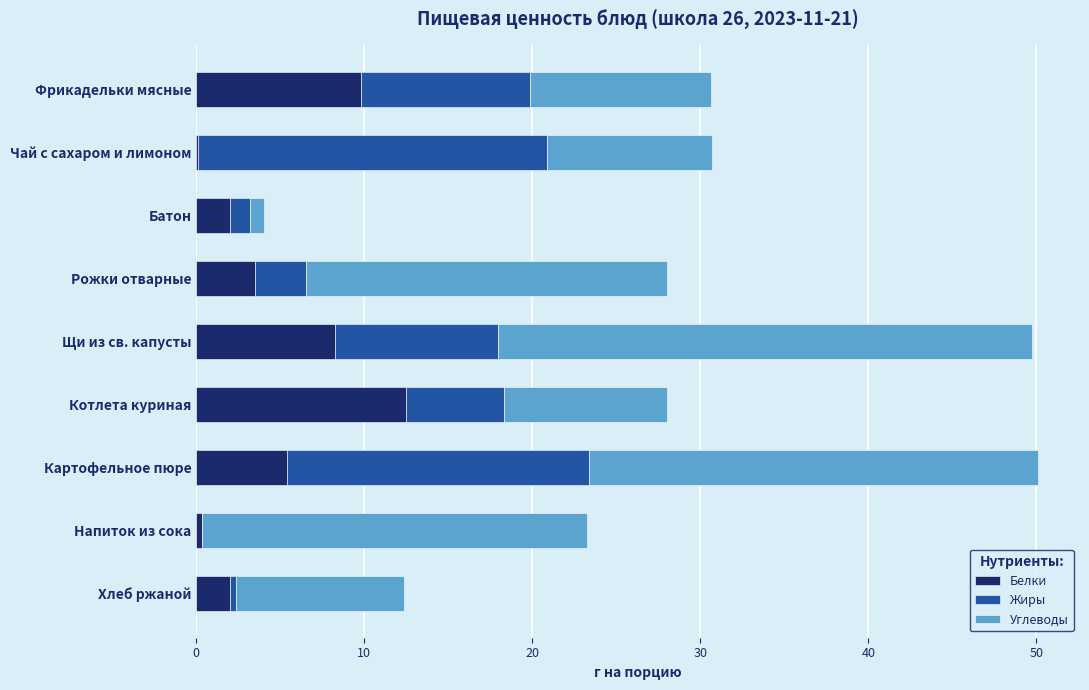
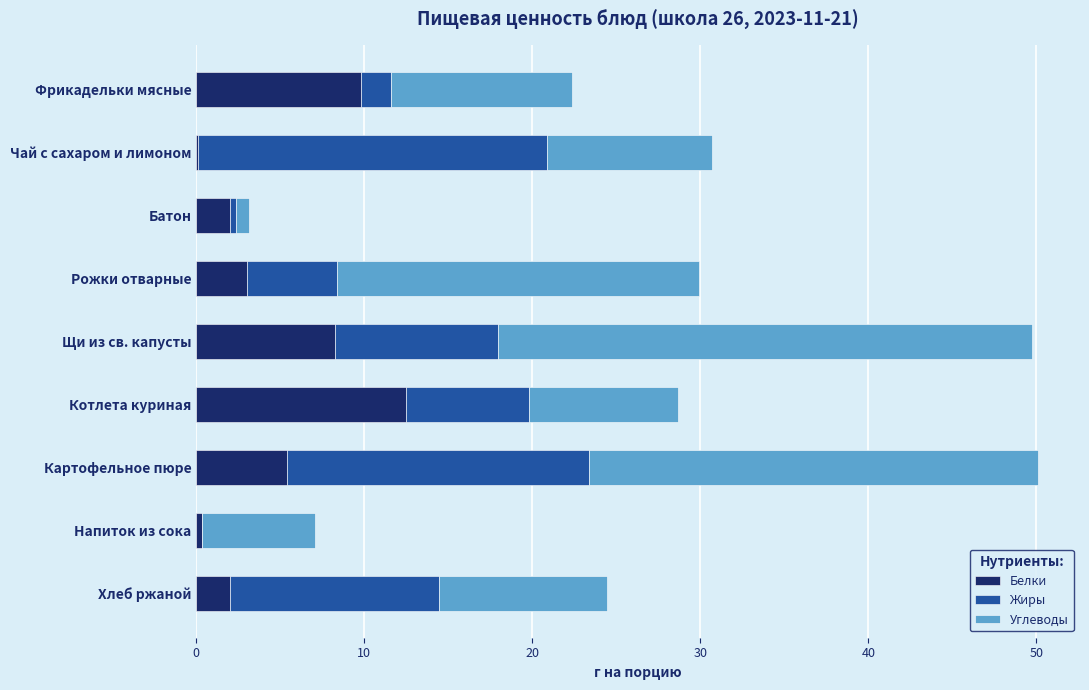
Жиры, Фрикадельки мясные: 10.0 -> 1.8
Жиры, Батон: 1.2 -> 0.4
Белки, Рожки отварные: 3.5 -> 3.0
Жиры, Рожки отварные: 3.0 -> 5.4
Жиры, Котлета куриная: 5.8 -> 7.3
Углеводы, Котлета куриная: 9.7 -> 8.9
Углеводы, Напиток из сока: 22.9 -> 6.7
Жиры, Хлеб ржаной: 0.4 -> 12.4
